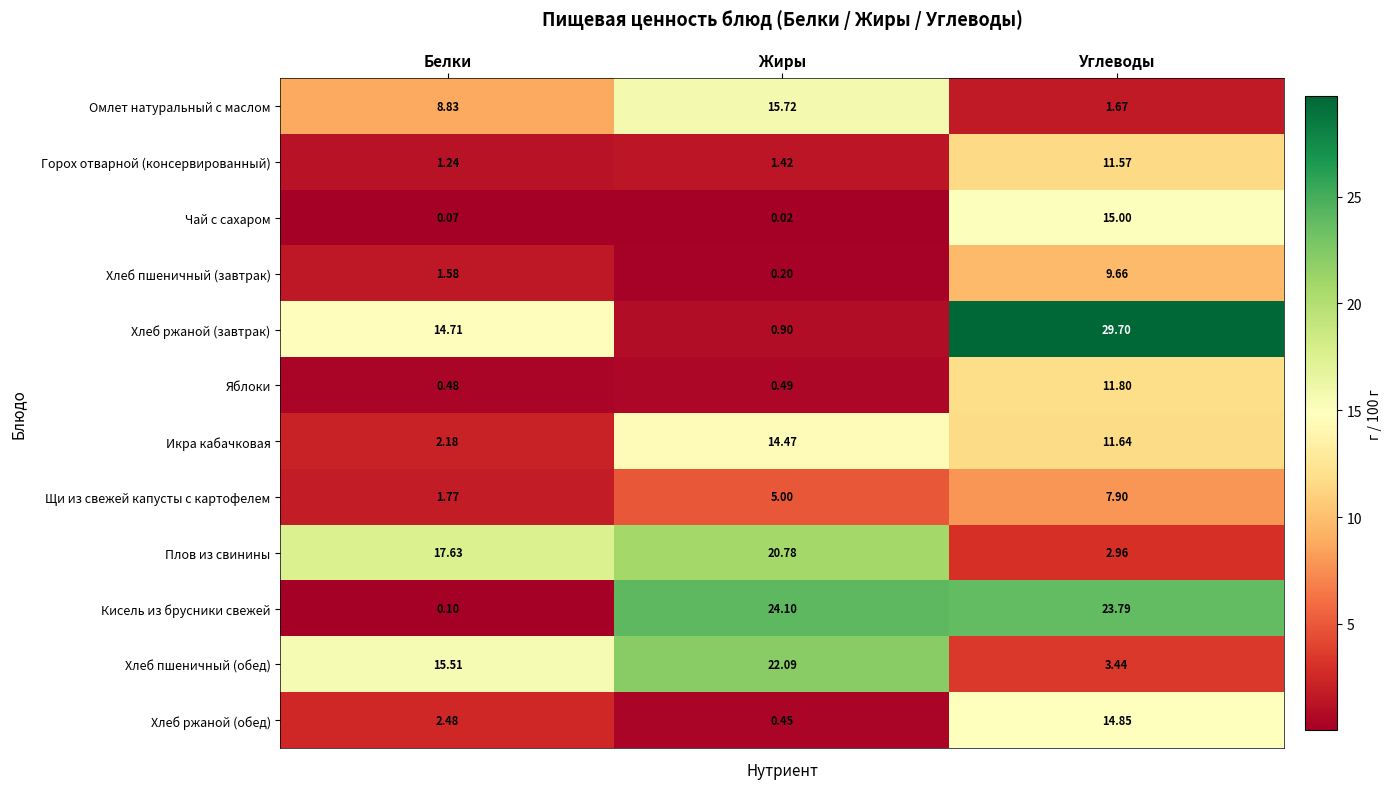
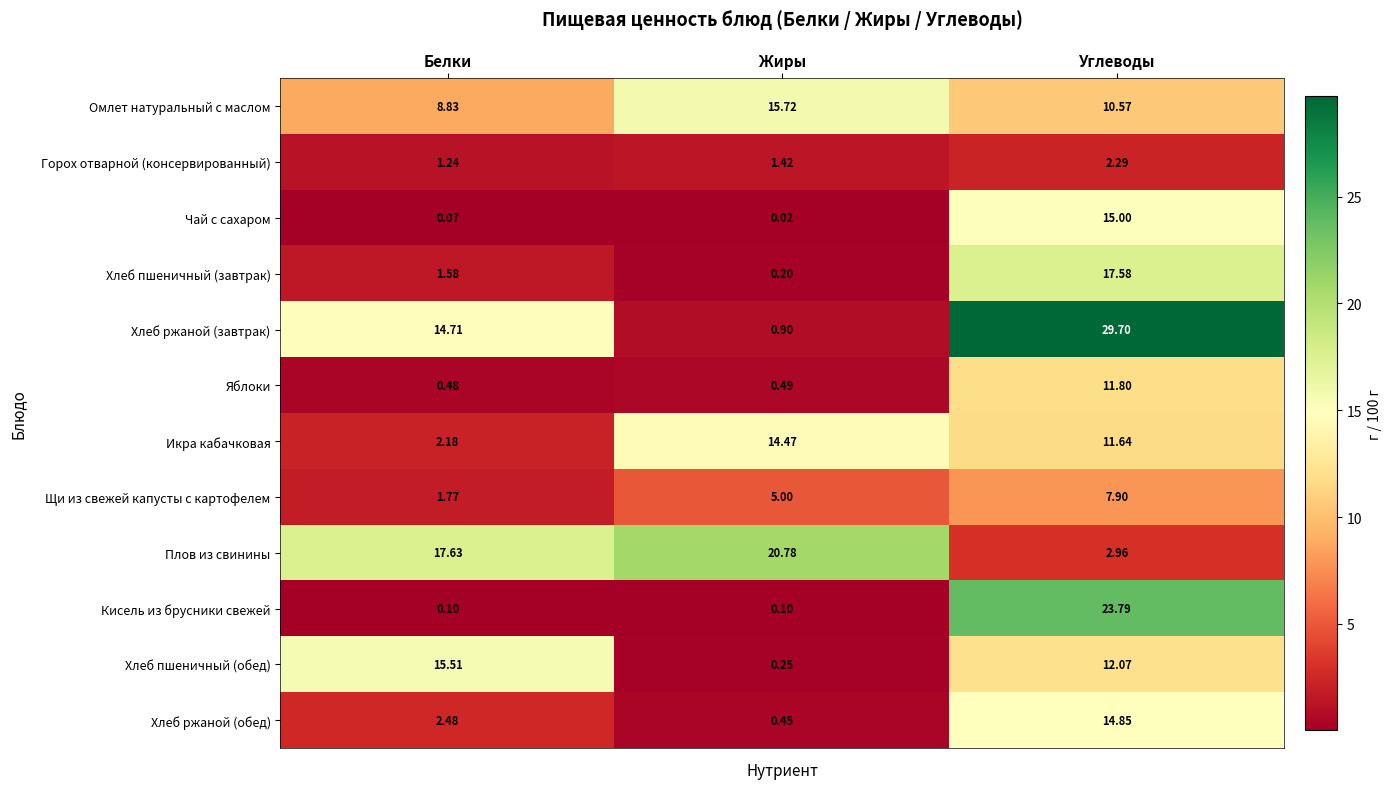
Омлет натуральный с маслом, Углеводы: 1.67 -> 10.57
Горох отварной (консервированный), Углеводы: 11.57 -> 2.29
Хлеб пшеничный (завтрак), Углеводы: 9.66 -> 17.58
Кисель из брусники свежей, Жиры: 24.10 -> 0.10
Хлеб пшеничный (обед), Жиры: 22.09 -> 0.25
Хлеб пшеничный (обед), Углеводы: 3.44 -> 12.07
